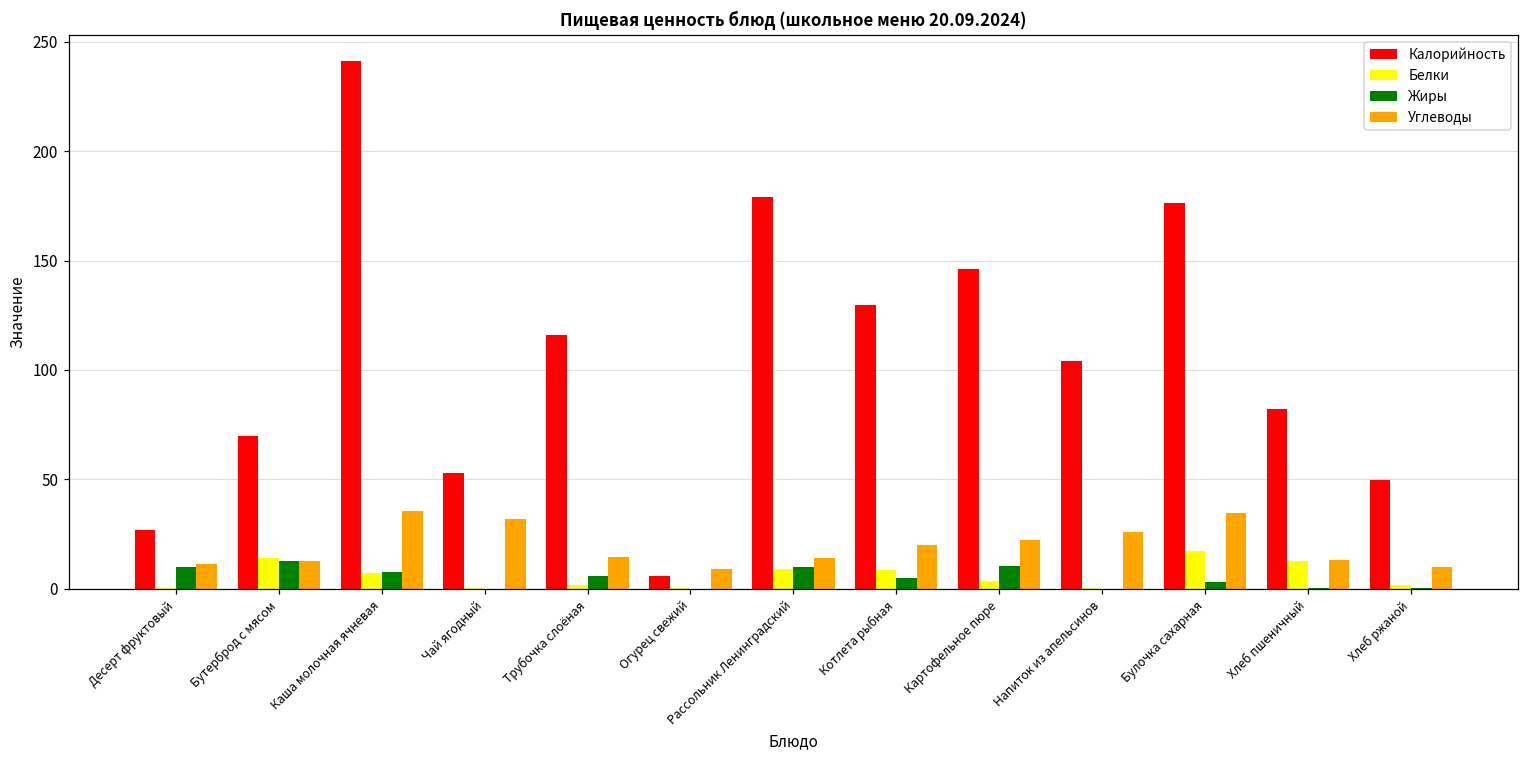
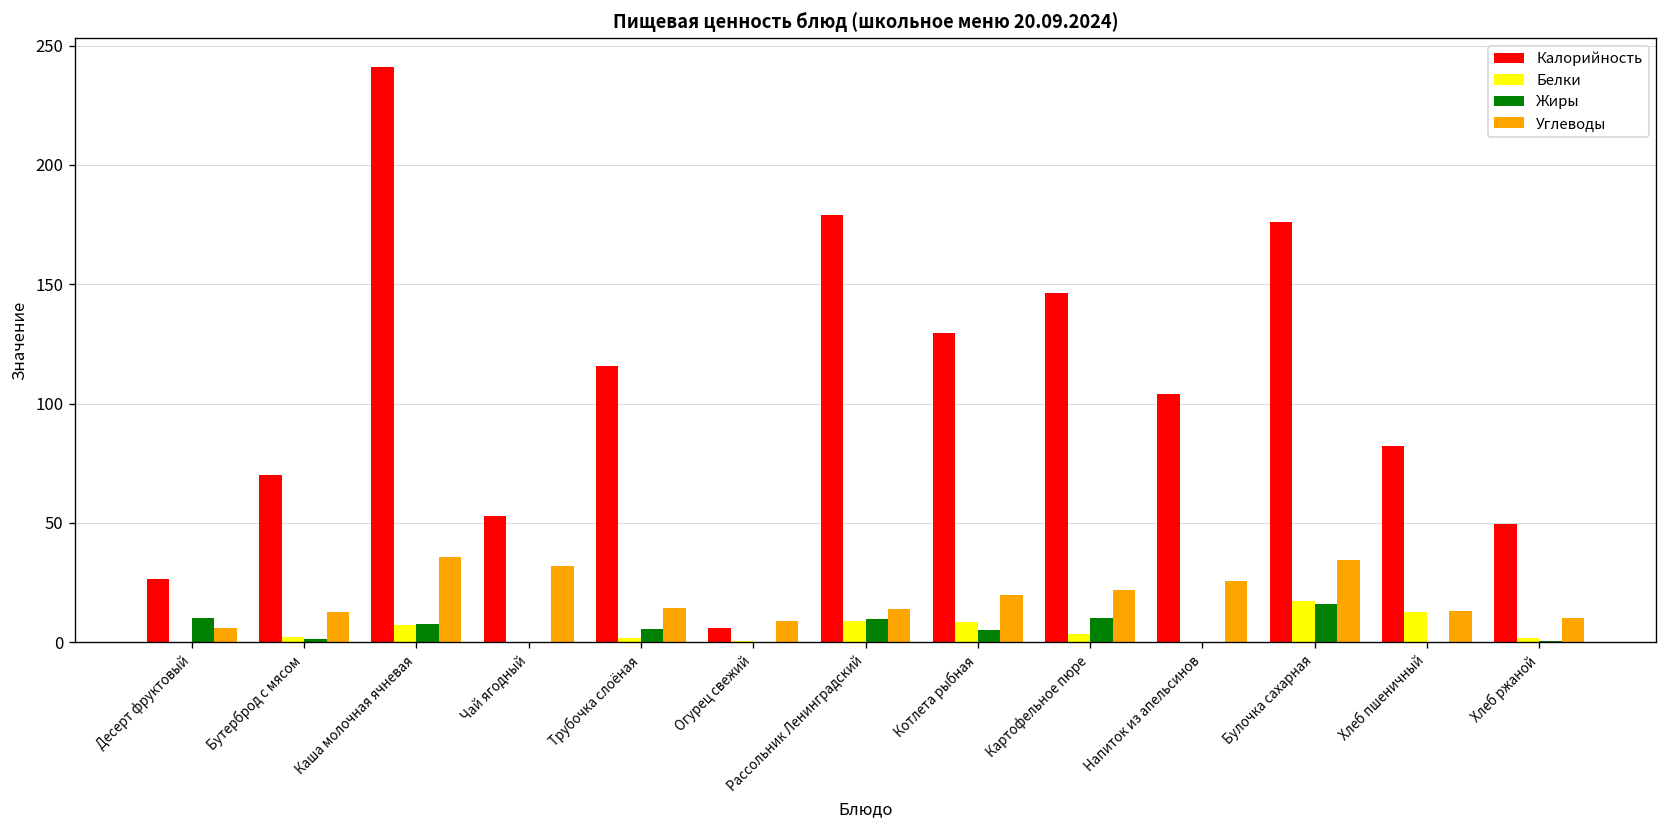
Углеводы, Десерт фруктовый: 11 -> 6
Белки, Бутерброд с мясом: 14 -> 2
Жиры, Бутерброд с мясом: 13 -> 1
Жиры, Булочка сахарная: 3 -> 16
